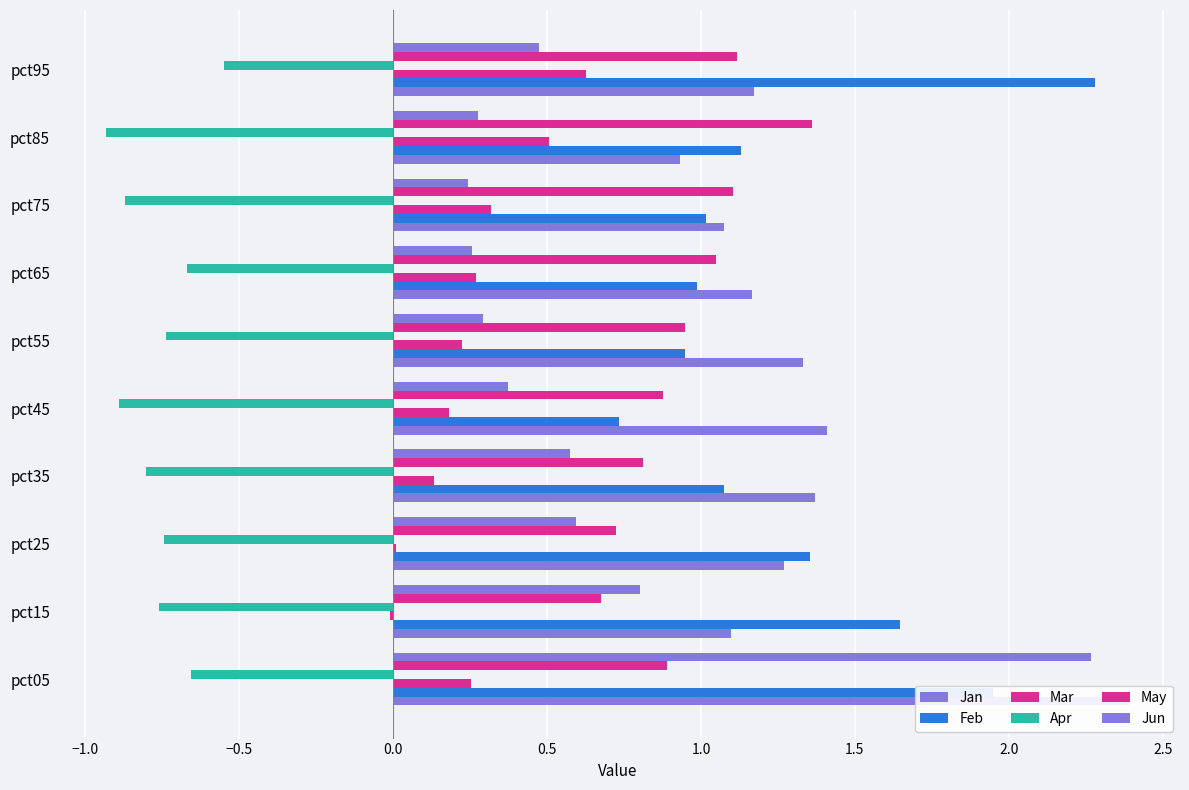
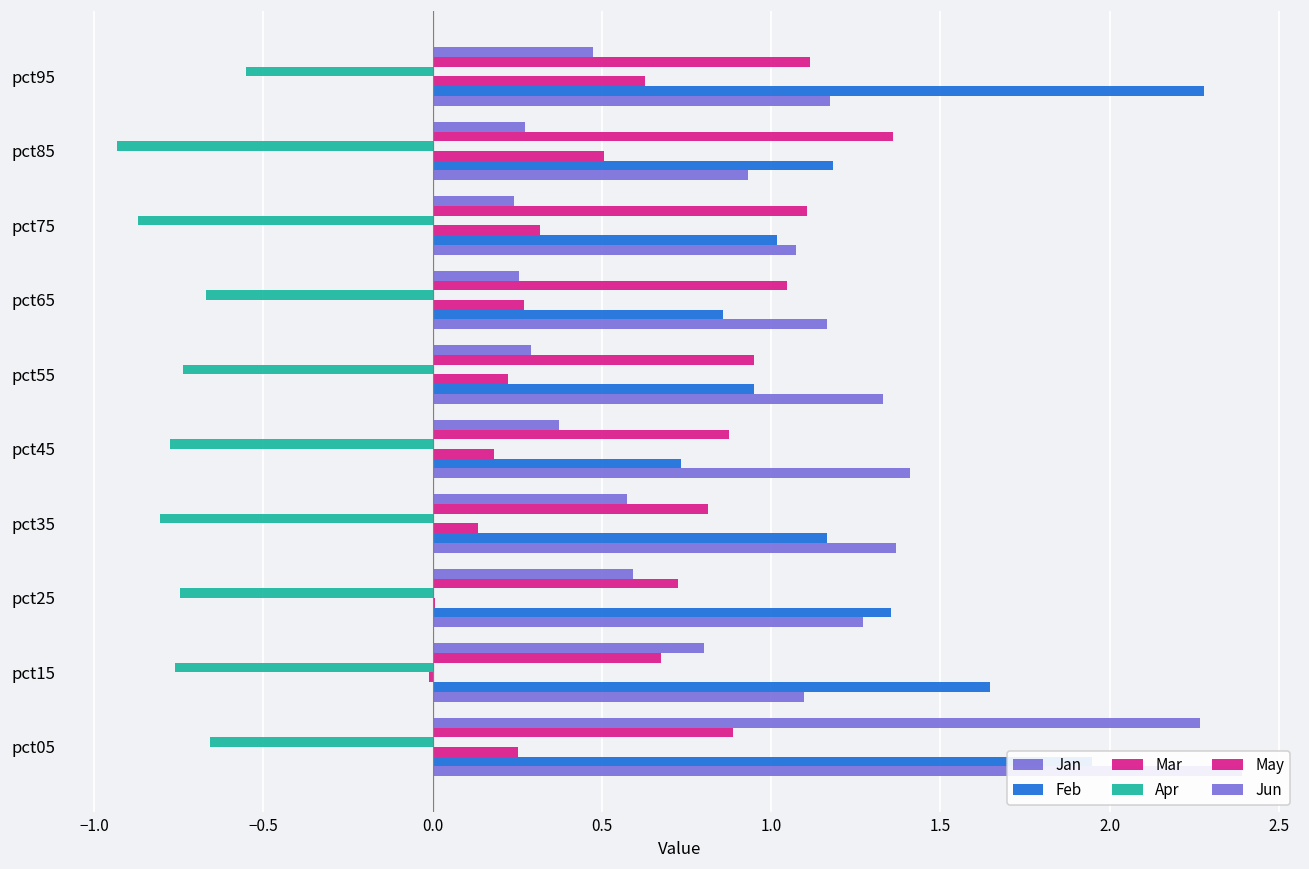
Feb, pct85: 1.13 -> 1.18
Feb, pct65: 0.99 -> 0.86
Apr, pct45: -0.89 -> -0.78
Feb, pct35: 1.08 -> 1.16
